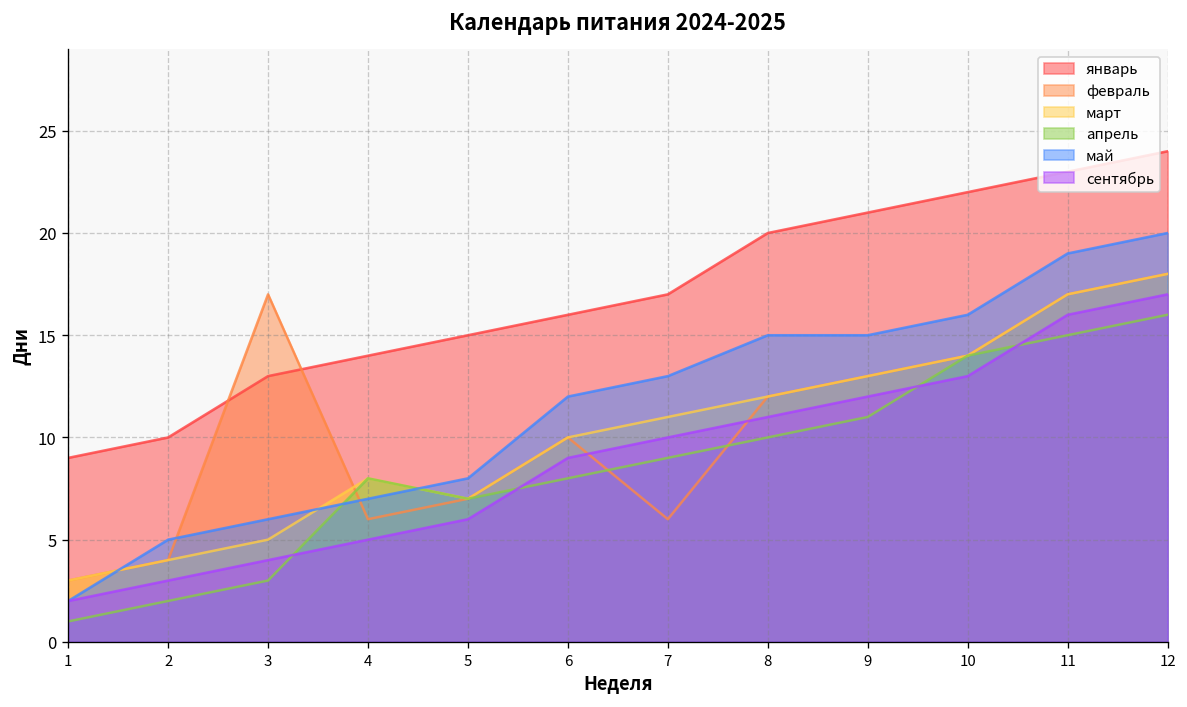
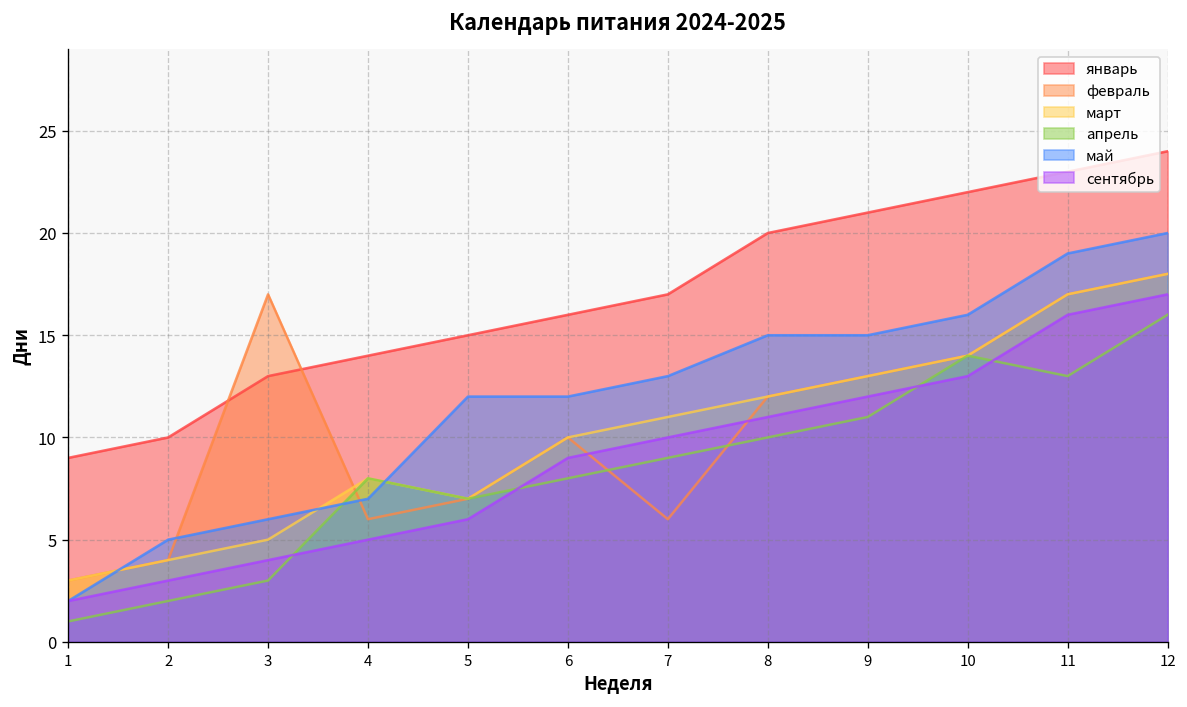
май, 5: 8 -> 12
апрель, 11: 15 -> 13
